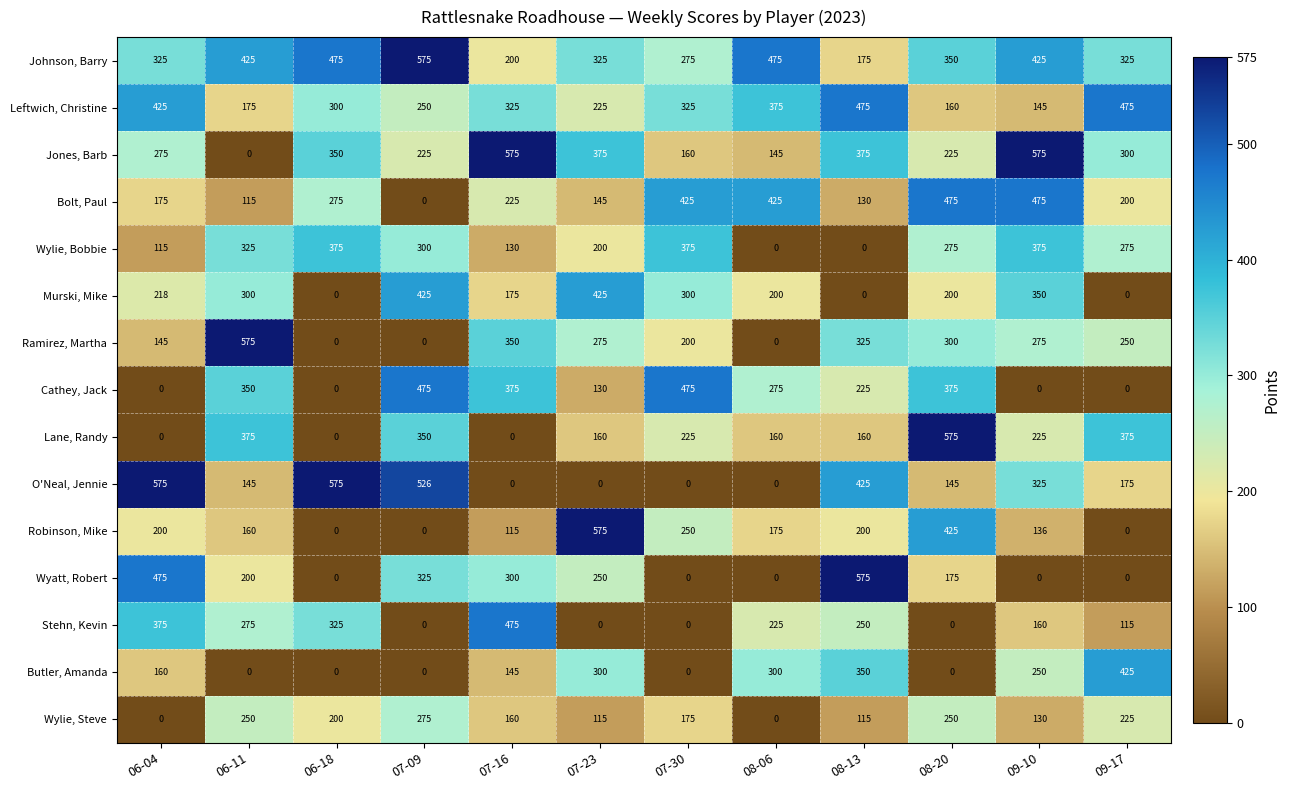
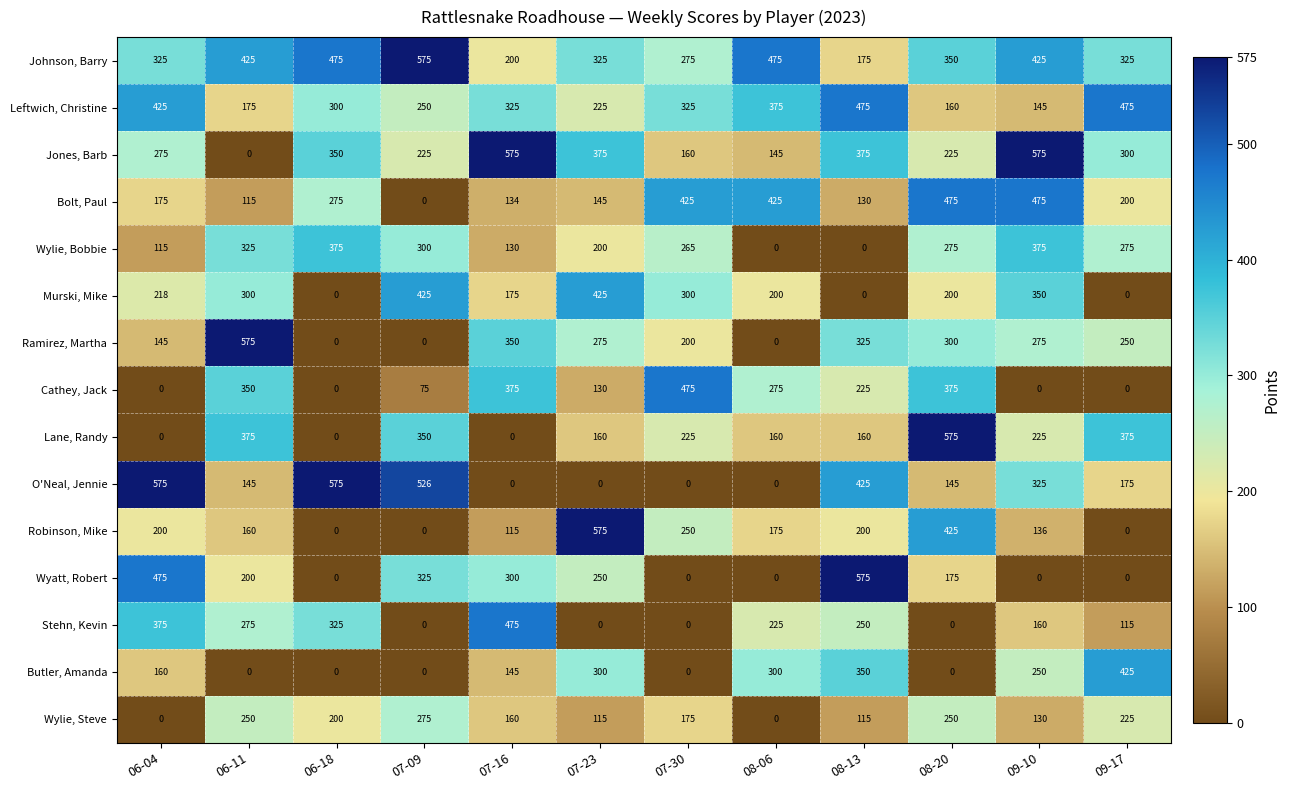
Bolt, Paul, 07-16: 225 -> 134
Wylie, Bobbie, 07-30: 375 -> 265
Cathey, Jack, 07-09: 475 -> 75
